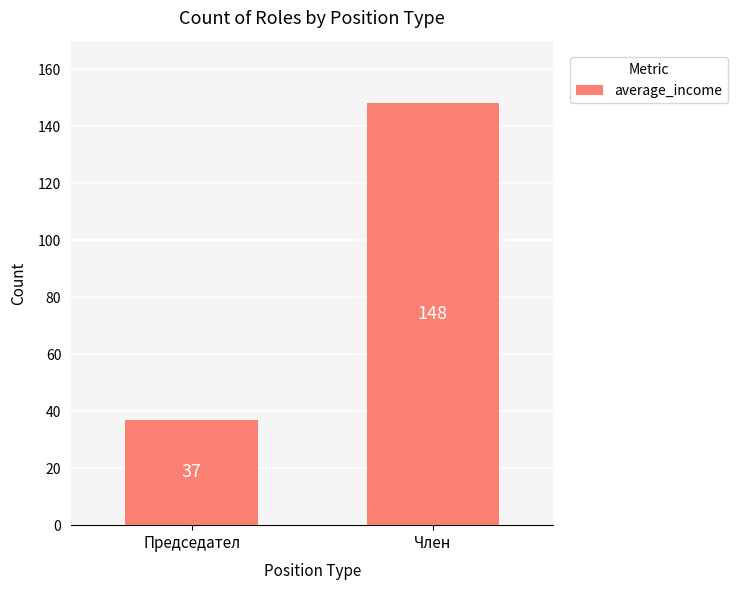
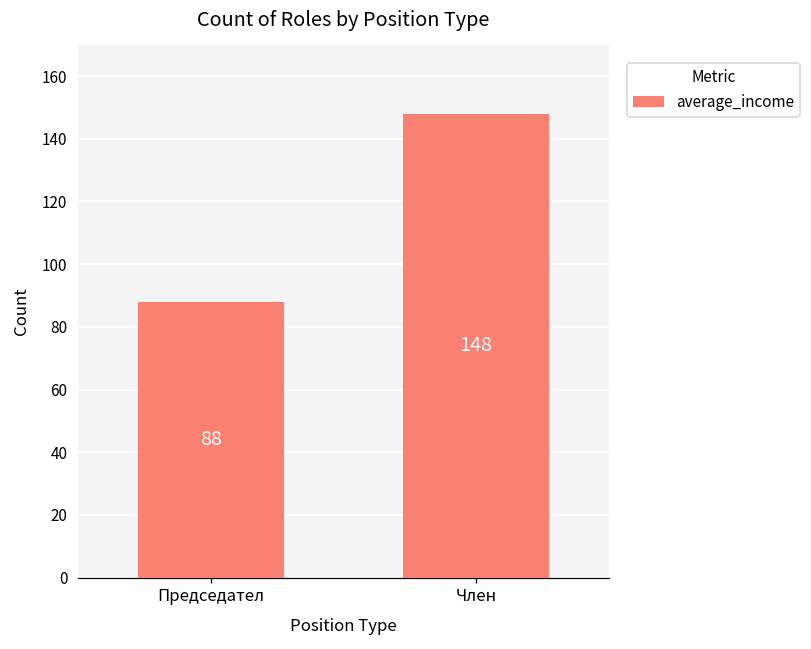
Председател: 37 -> 88
